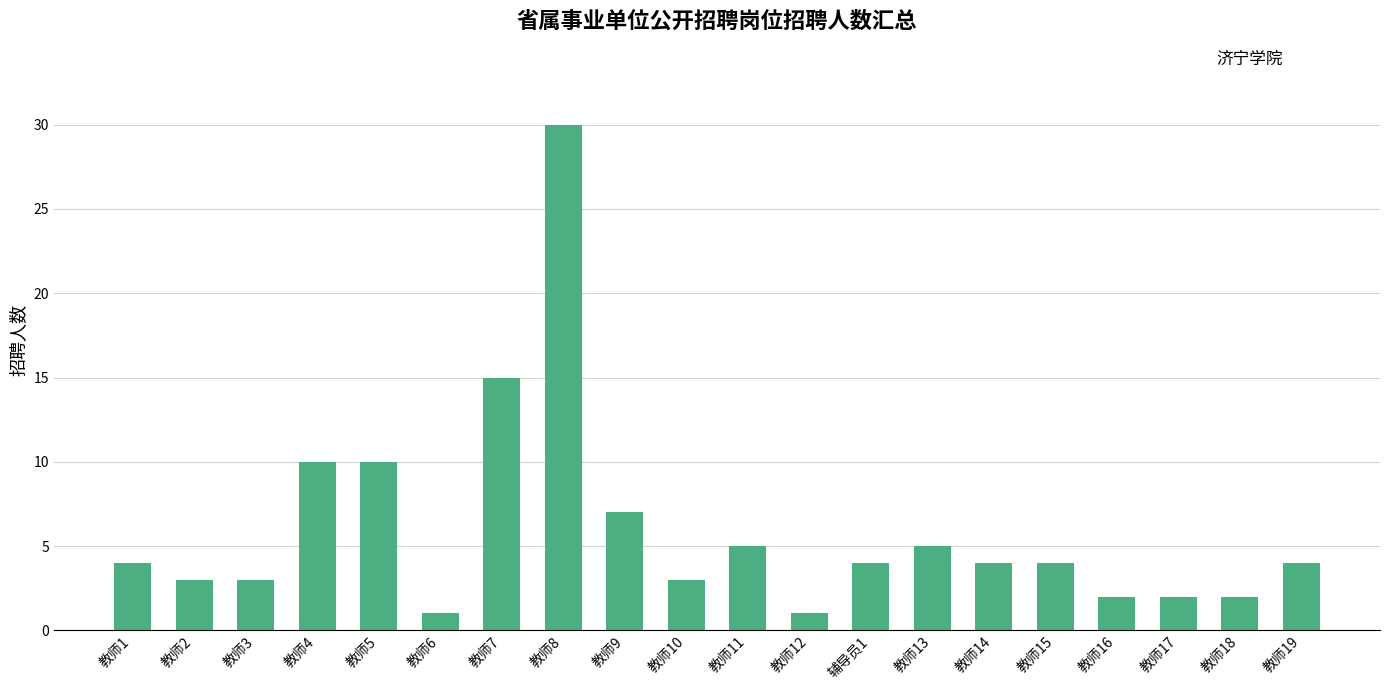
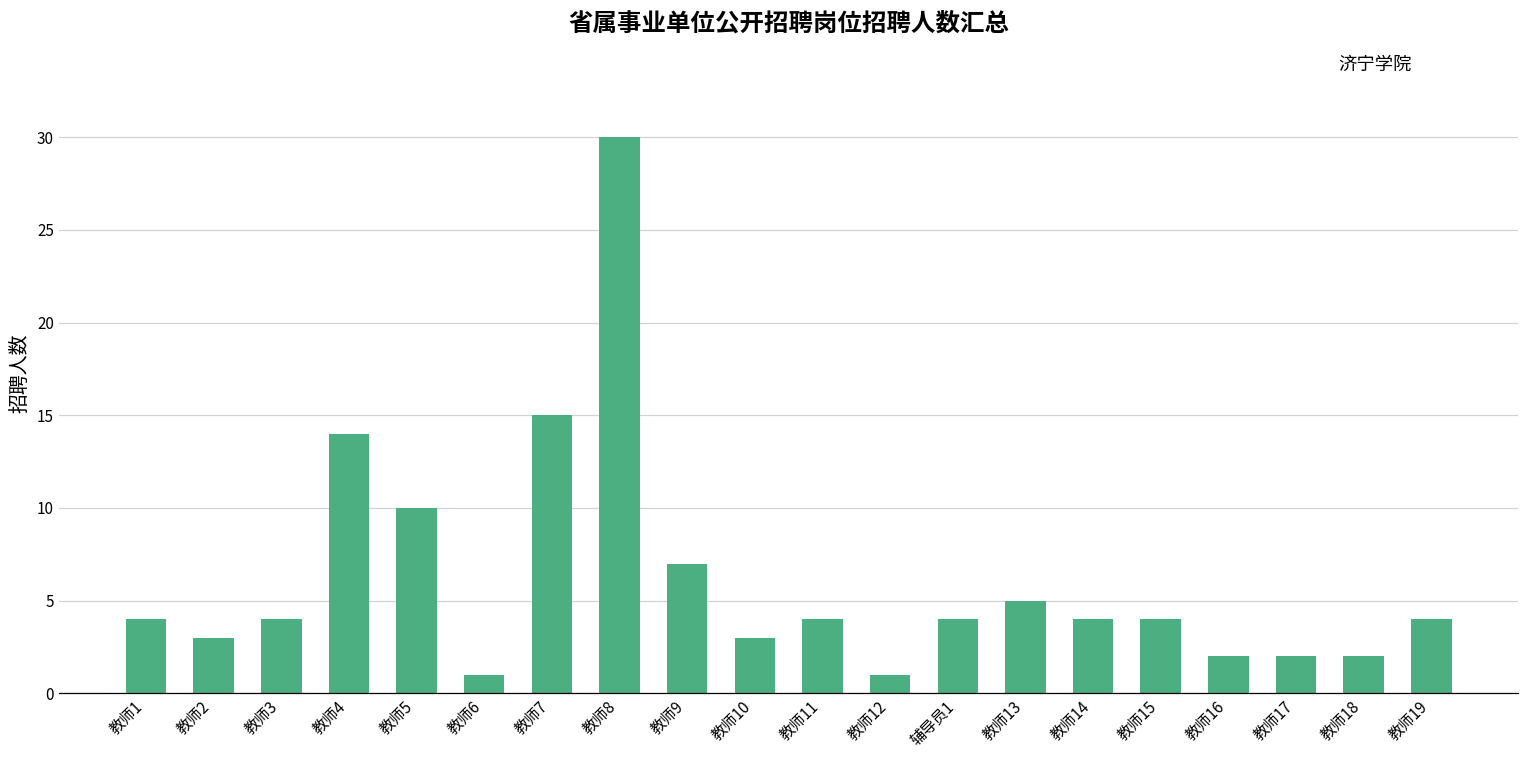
教师3: 3 -> 4
教师4: 10 -> 14
教师11: 5 -> 4
